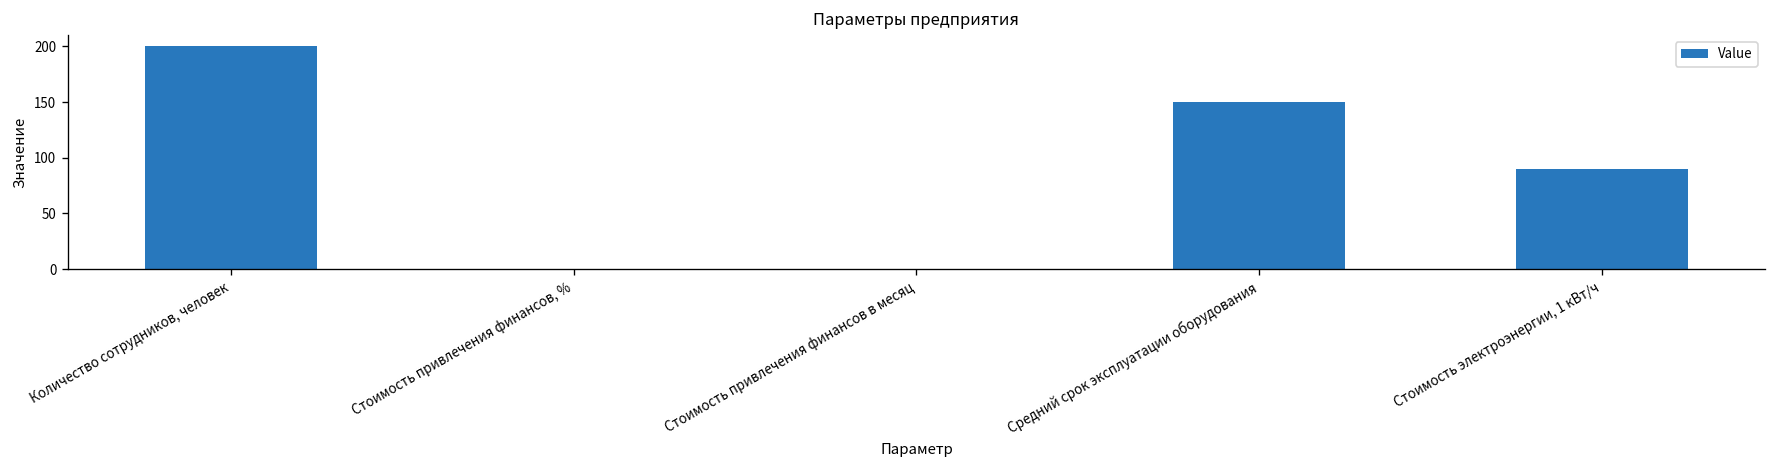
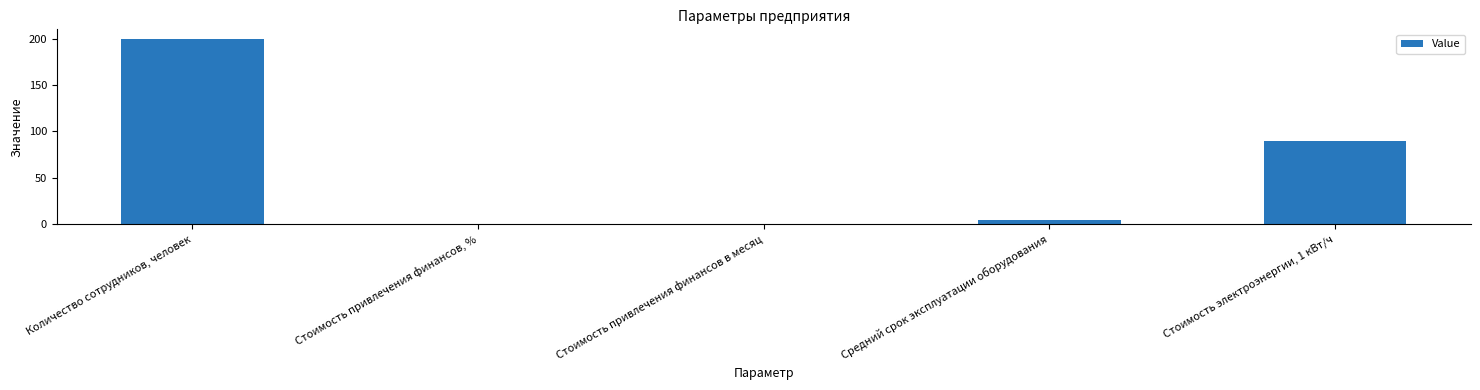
Средний срок эксплуатации оборудования: 150 -> 10
